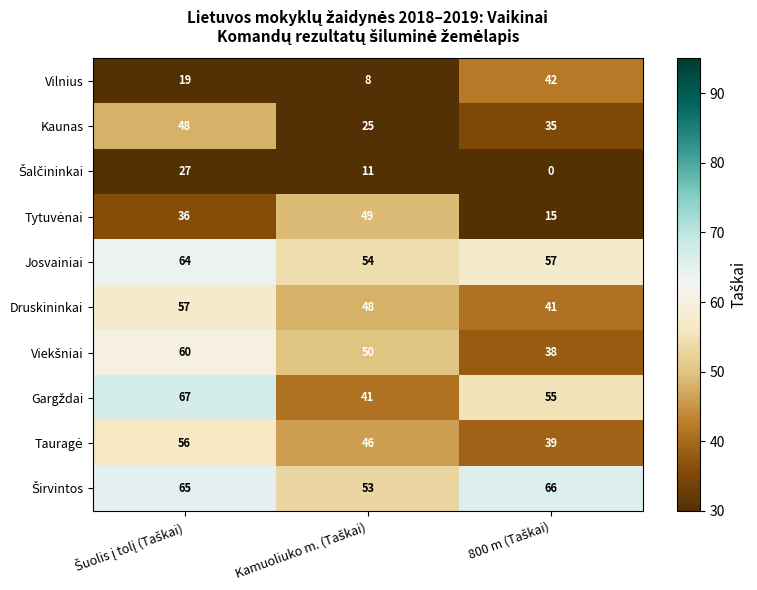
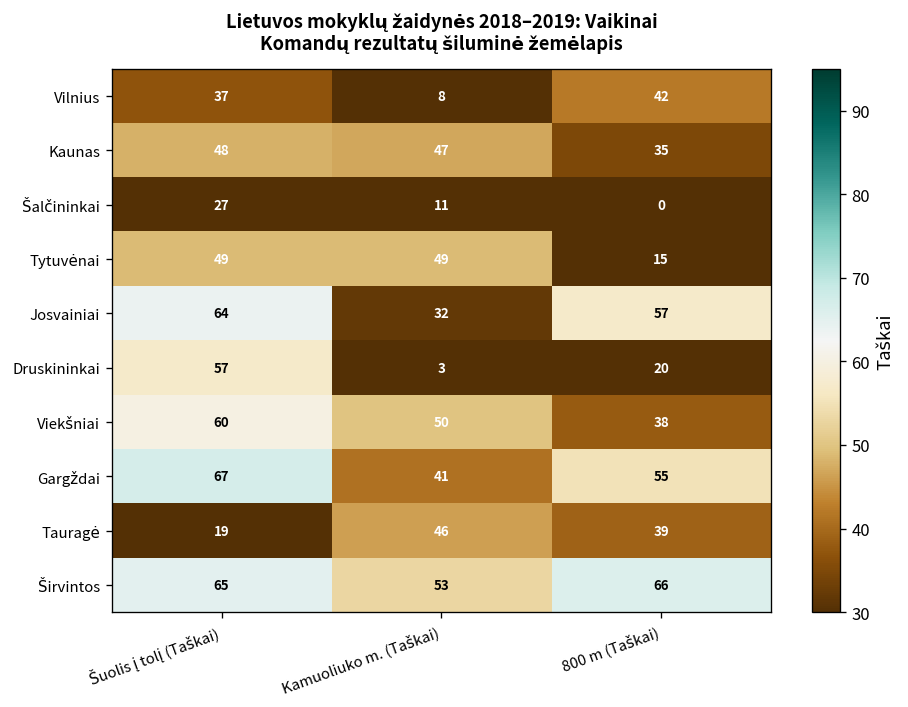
Vilnius, Šuolis į tolį (Taškai): 19 -> 37
Kaunas, Kamuoliuko m. (Taškai): 25 -> 47
Tytuvėnai, Šuolis į tolį (Taškai): 36 -> 49
Josvainiai, Kamuoliuko m. (Taškai): 54 -> 32
Druskininkai, Kamuoliuko m. (Taškai): 48 -> 3
Druskininkai, 800 m (Taškai): 41 -> 20
Tauragė, Šuolis į tolį (Taškai): 56 -> 19
